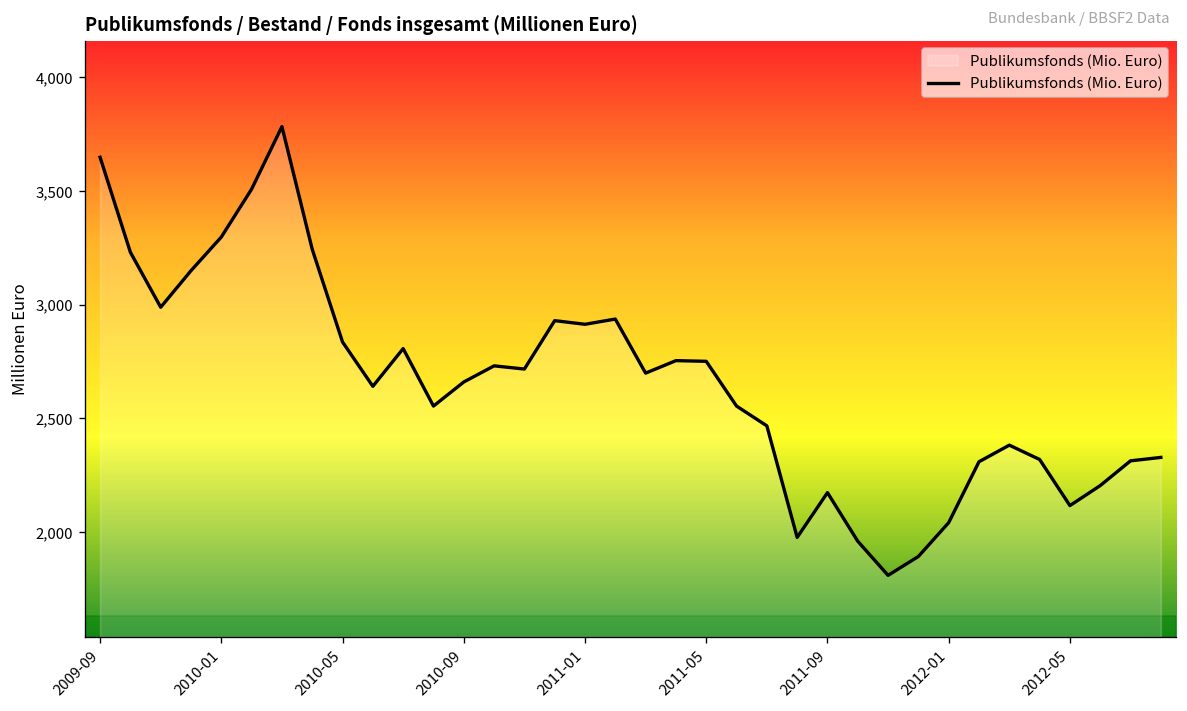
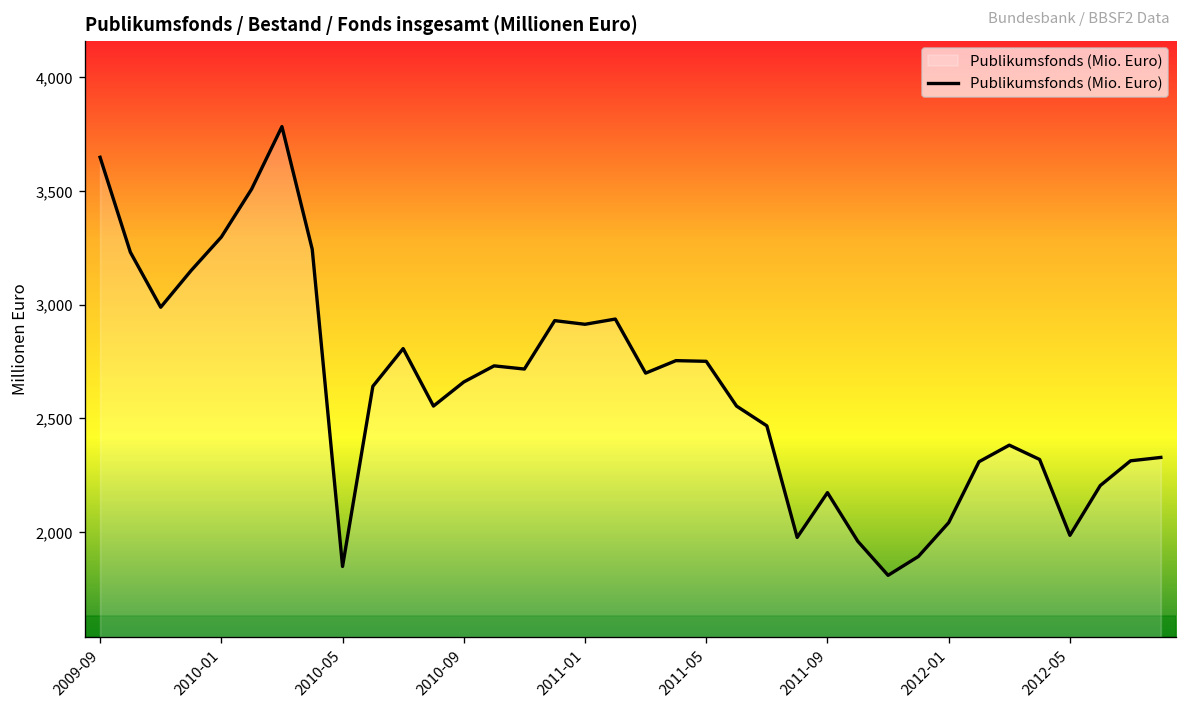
2010-05: 2,840 -> 1,850
2012-05: 2,120 -> 1,980
